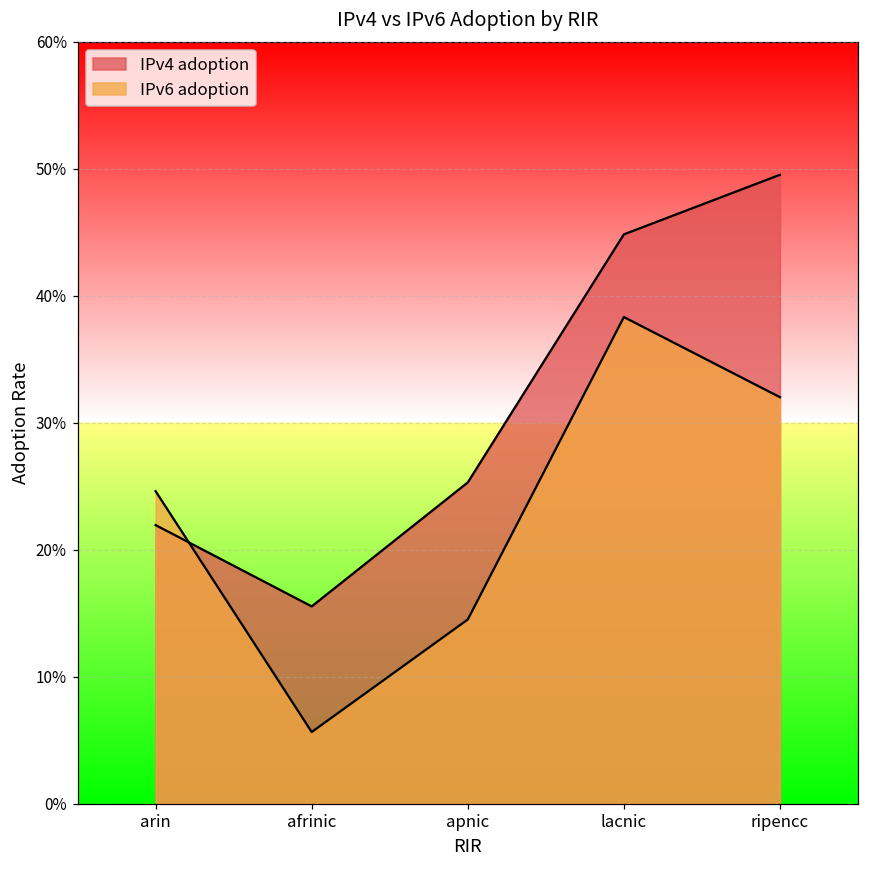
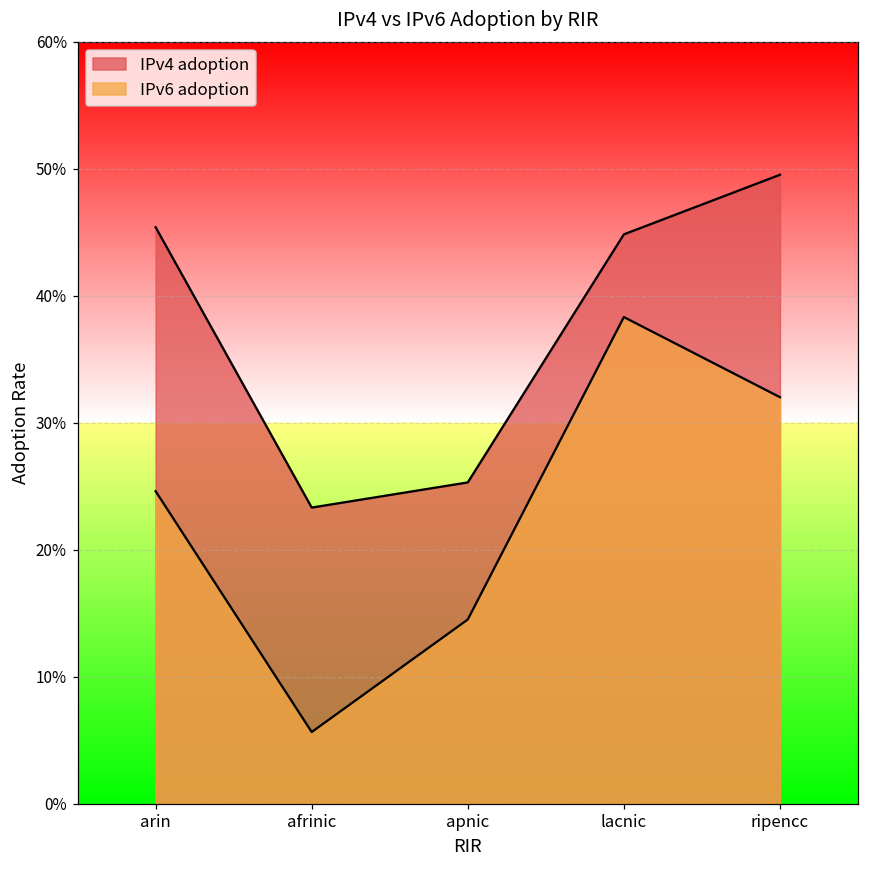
IPv4 adoption, arin: 21.9% -> 45.4%
IPv4 adoption, afrinic: 15.5% -> 23.3%
